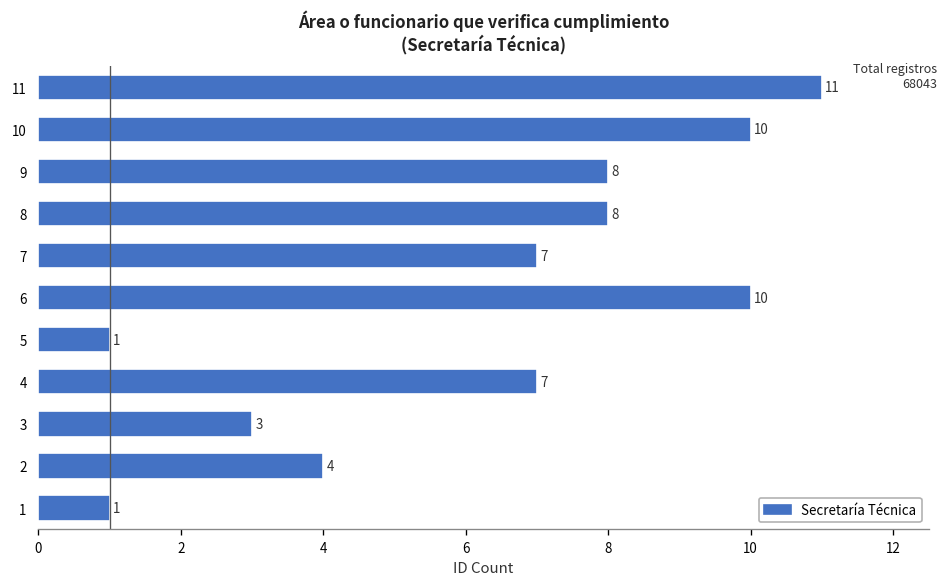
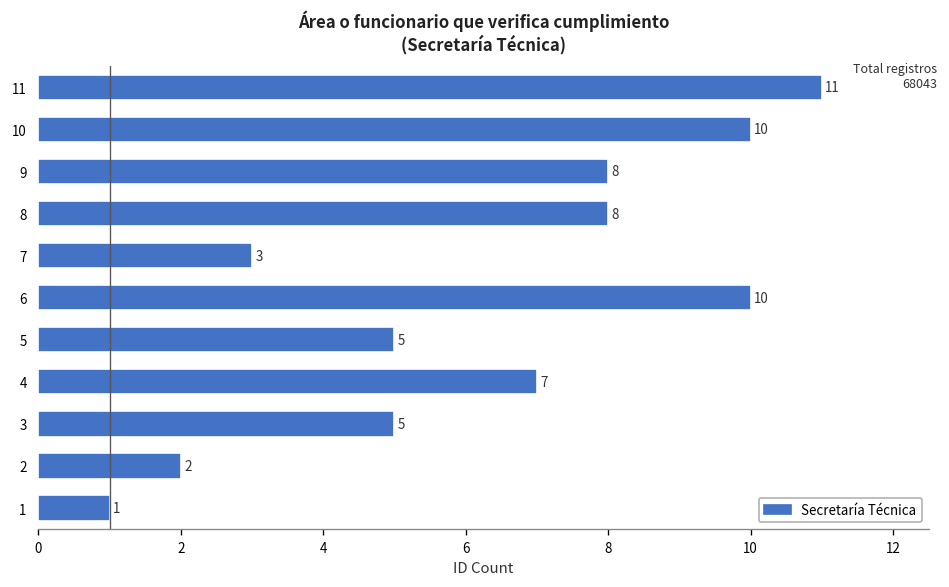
7: 7 -> 3
5: 1 -> 5
3: 3 -> 5
2: 4 -> 2
